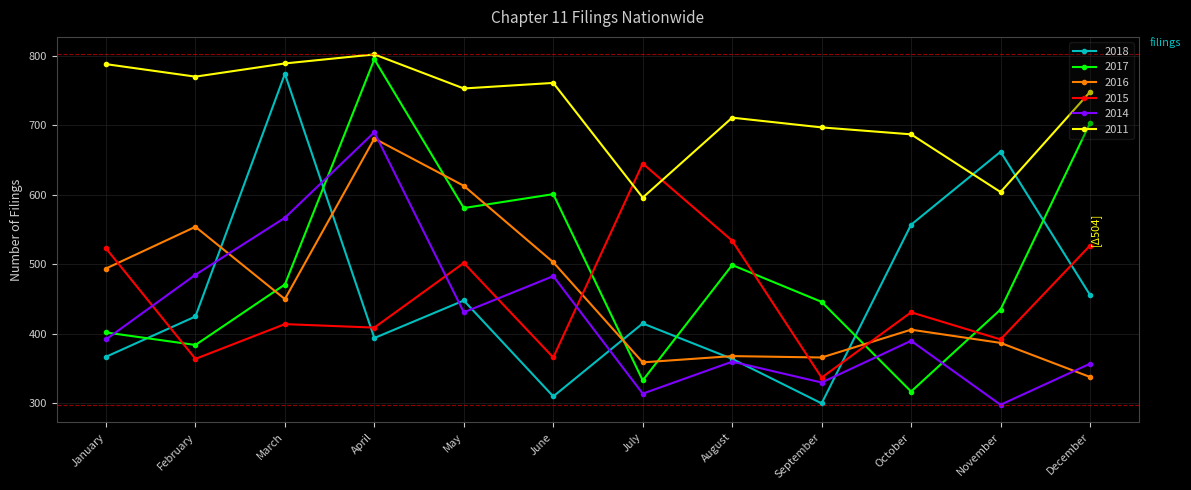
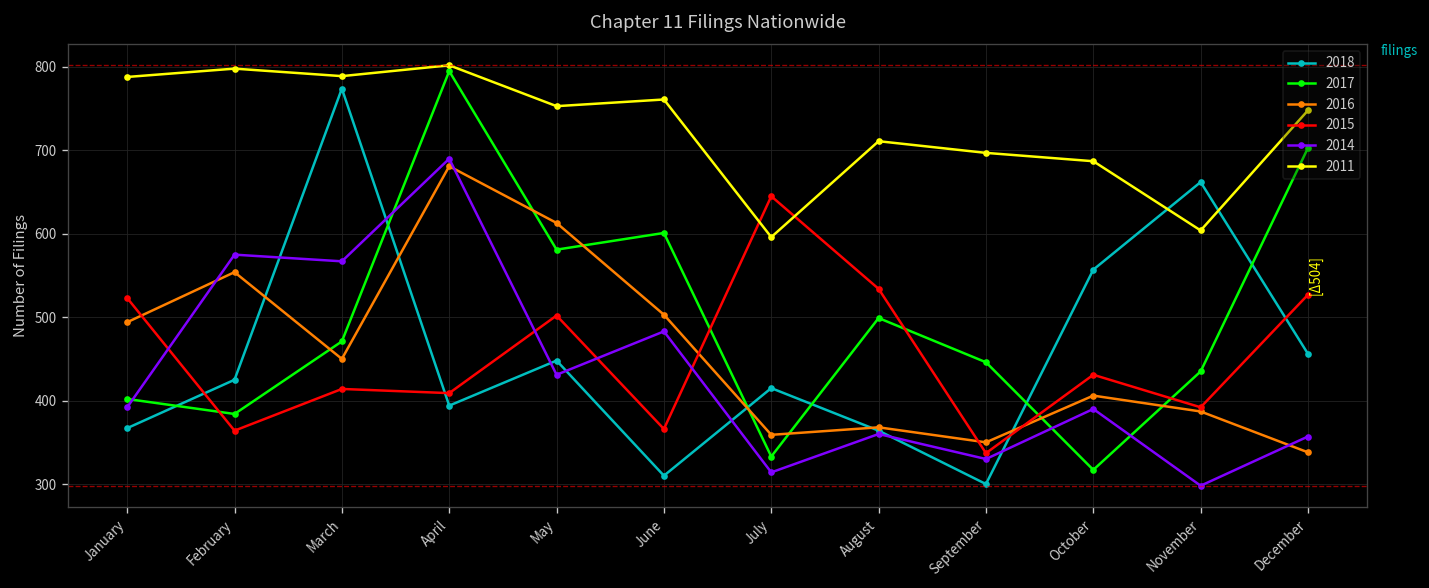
2014, February: 490 -> 580
2011, February: 770 -> 800
2016, September: 370 -> 350
